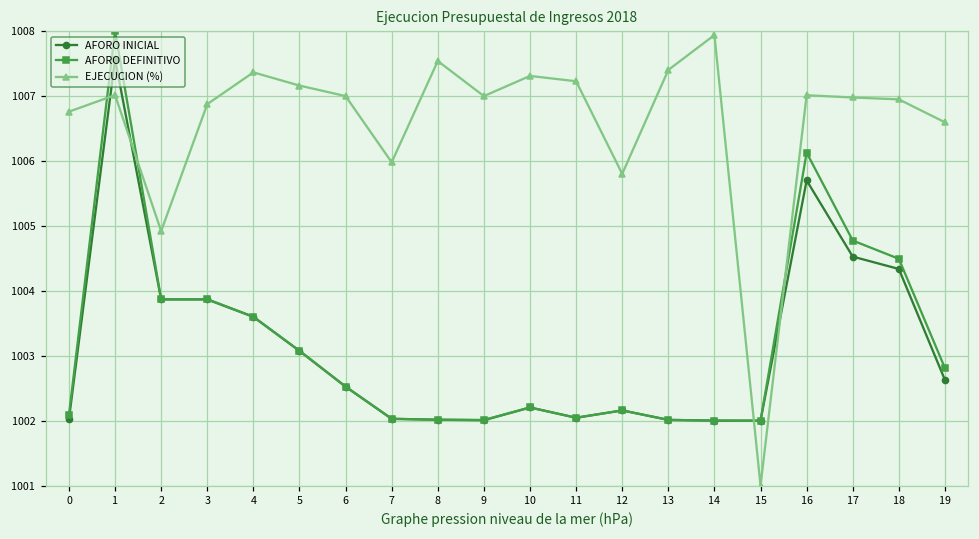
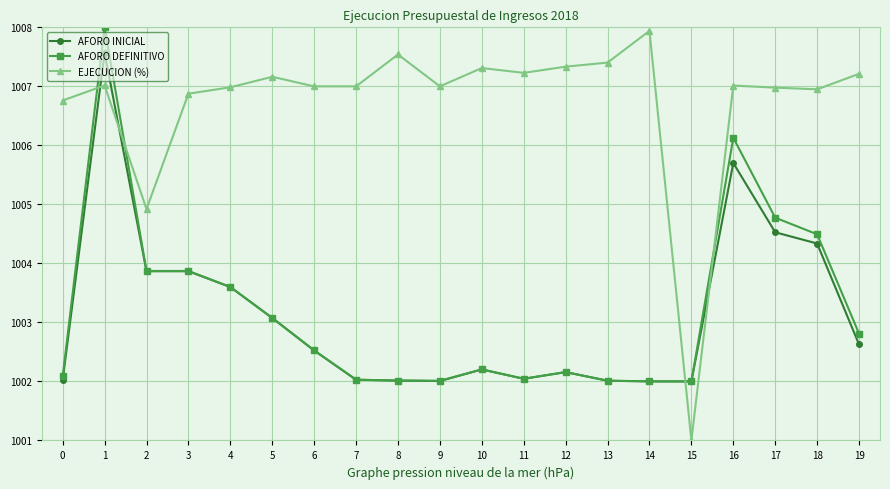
EJECUCION (%), 4: 1007.4 -> 1007.0
EJECUCION (%), 7: 1006.0 -> 1007.0
EJECUCION (%), 12: 1005.8 -> 1007.3
EJECUCION (%), 19: 1006.6 -> 1007.2
